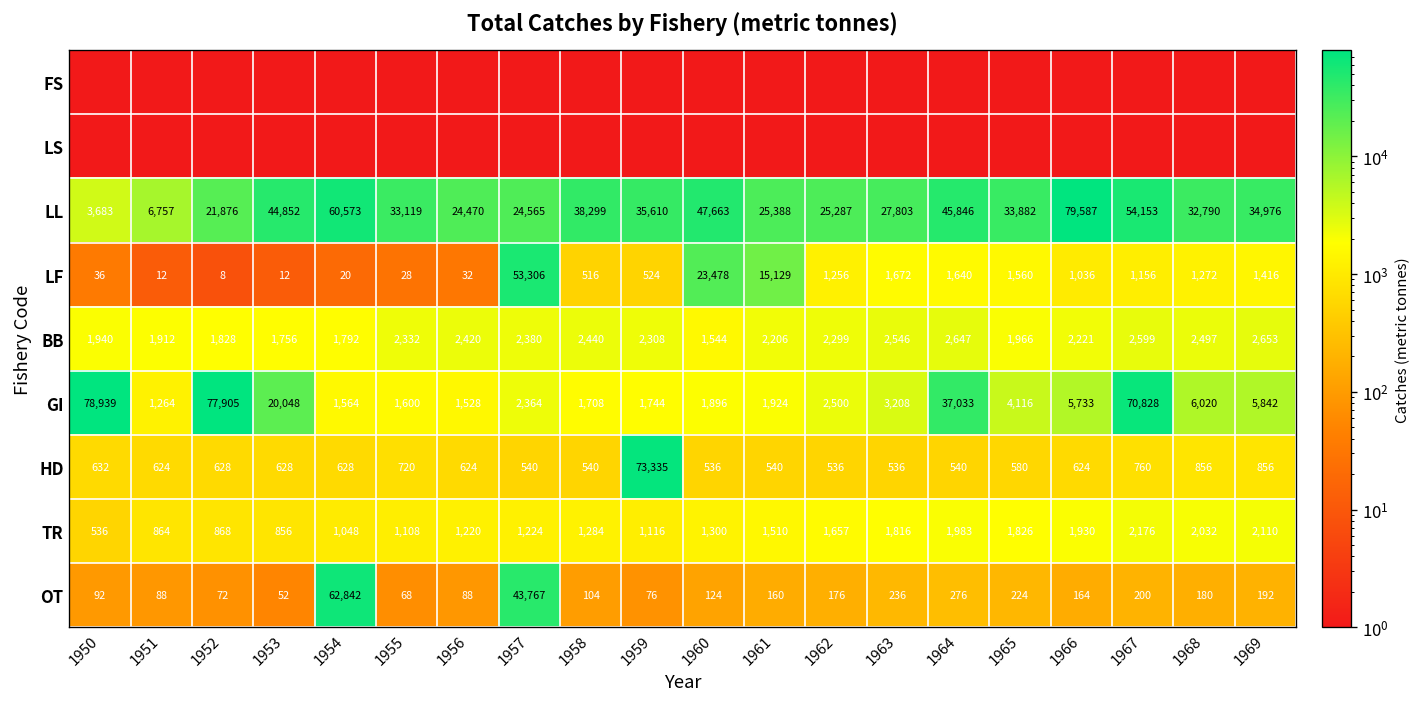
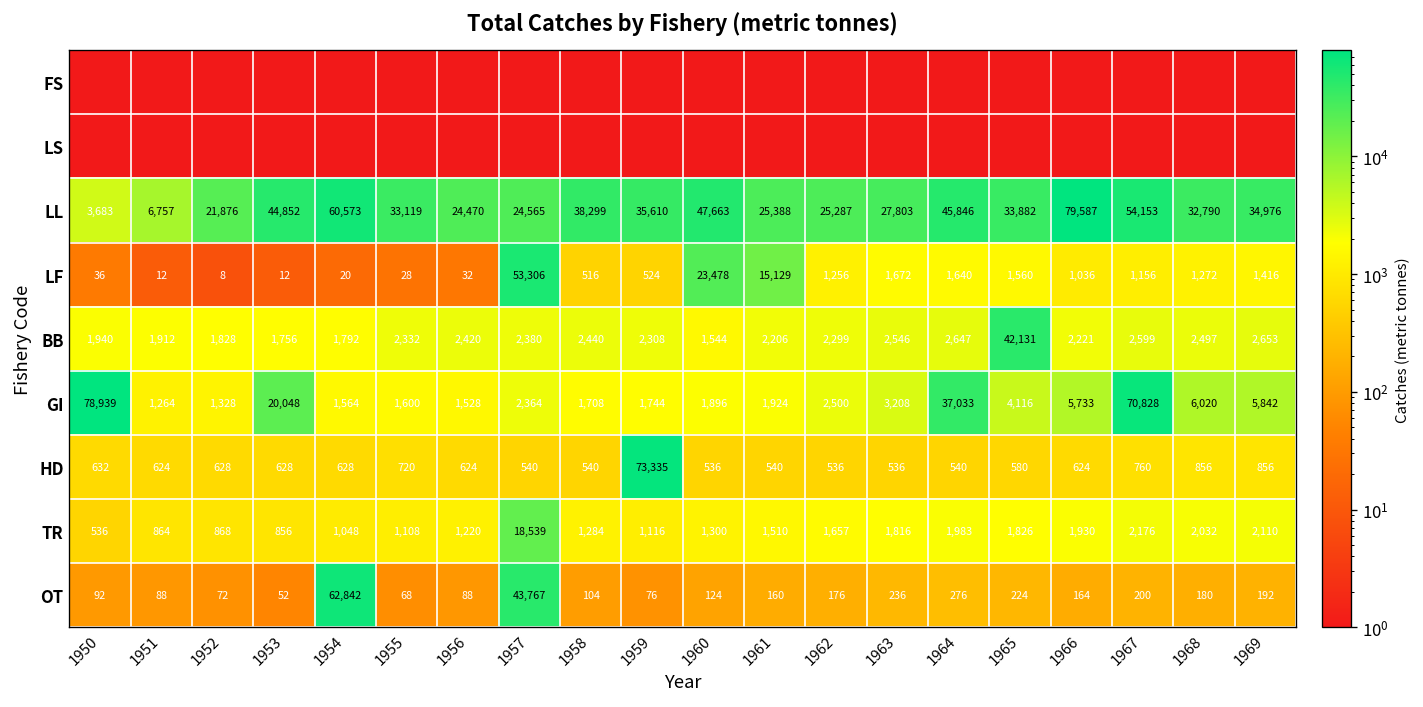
BB, 1965: 1,966 -> 42,131
GI, 1952: 77,905 -> 1,328
TR, 1957: 1,224 -> 18,539
